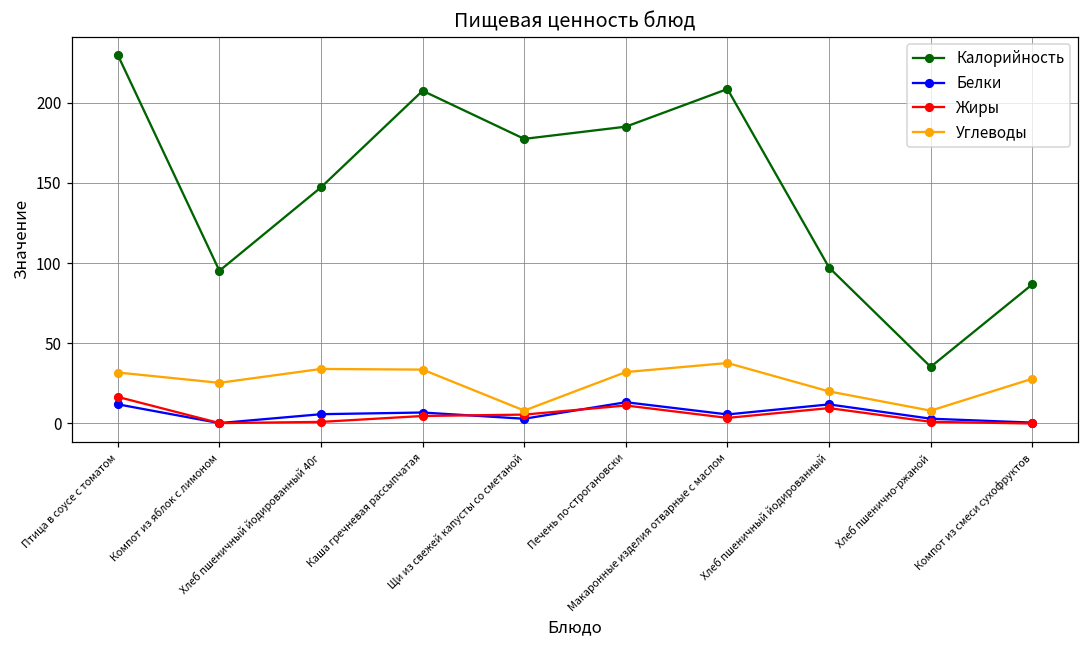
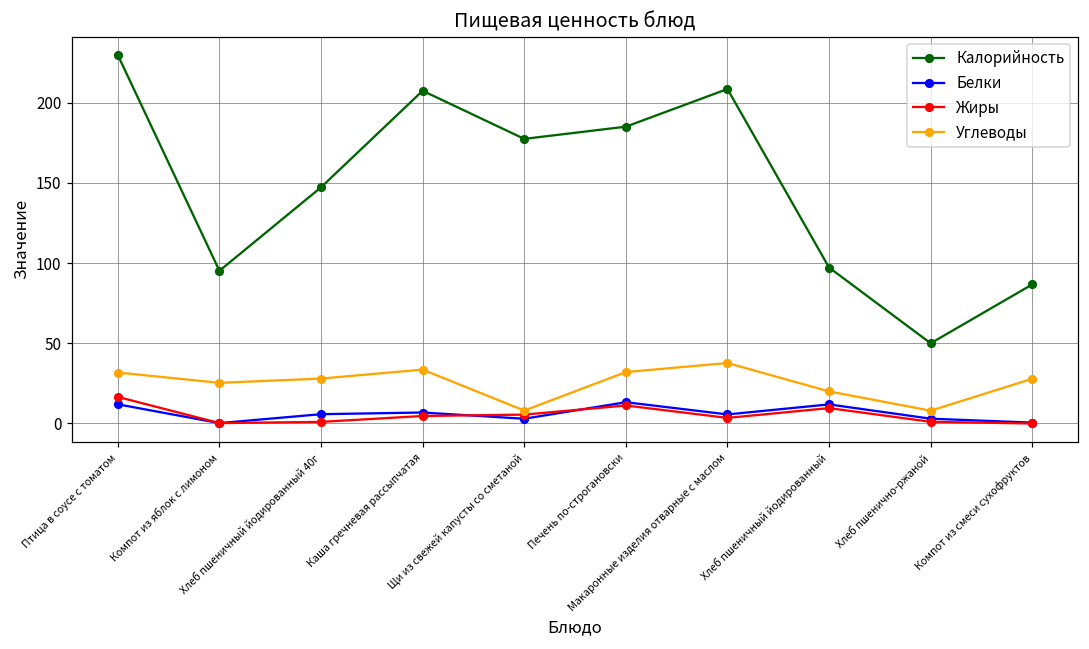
Углеводы, Хлеб пшеничный йодированный 40г: 34 -> 28
Калорийность, Хлеб пшенично-ржаной: 35 -> 50
